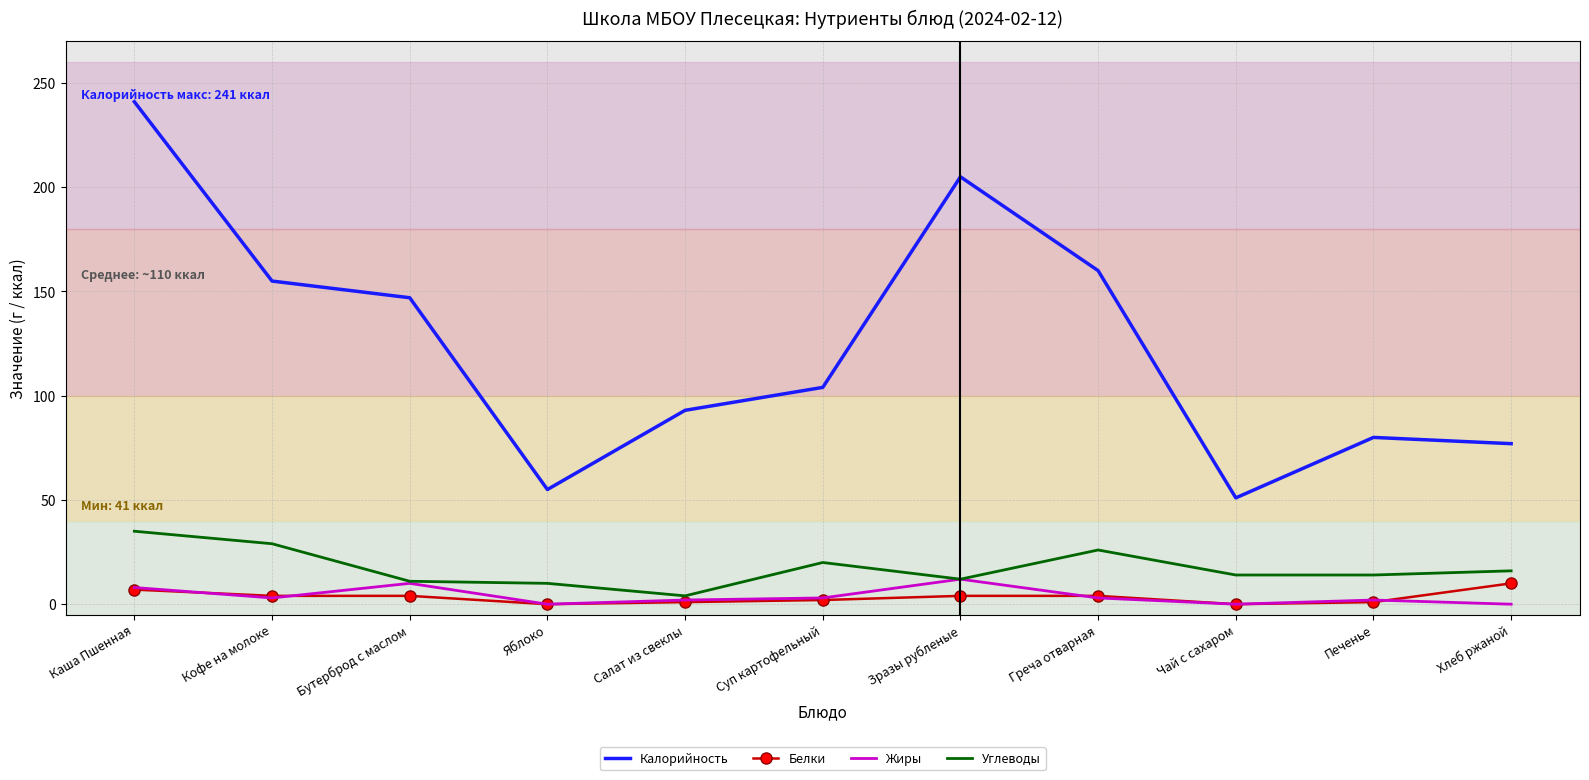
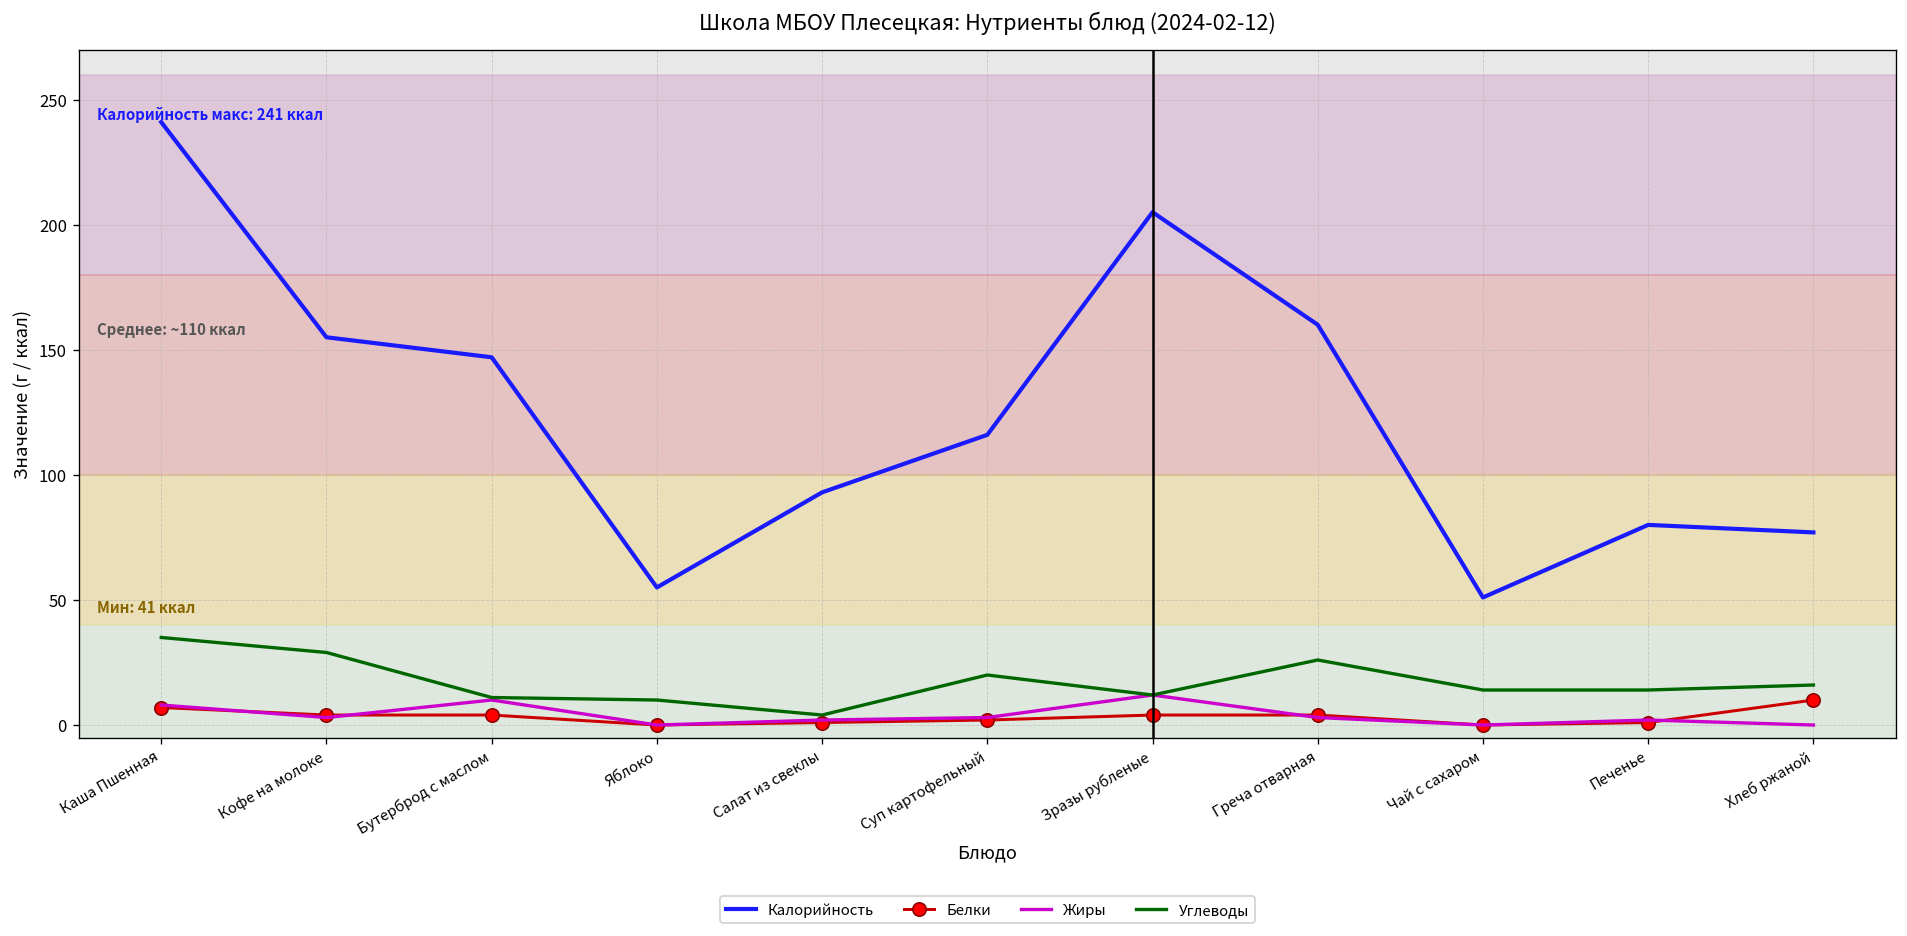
Калорийность, Суп картофельный: 104 -> 116
